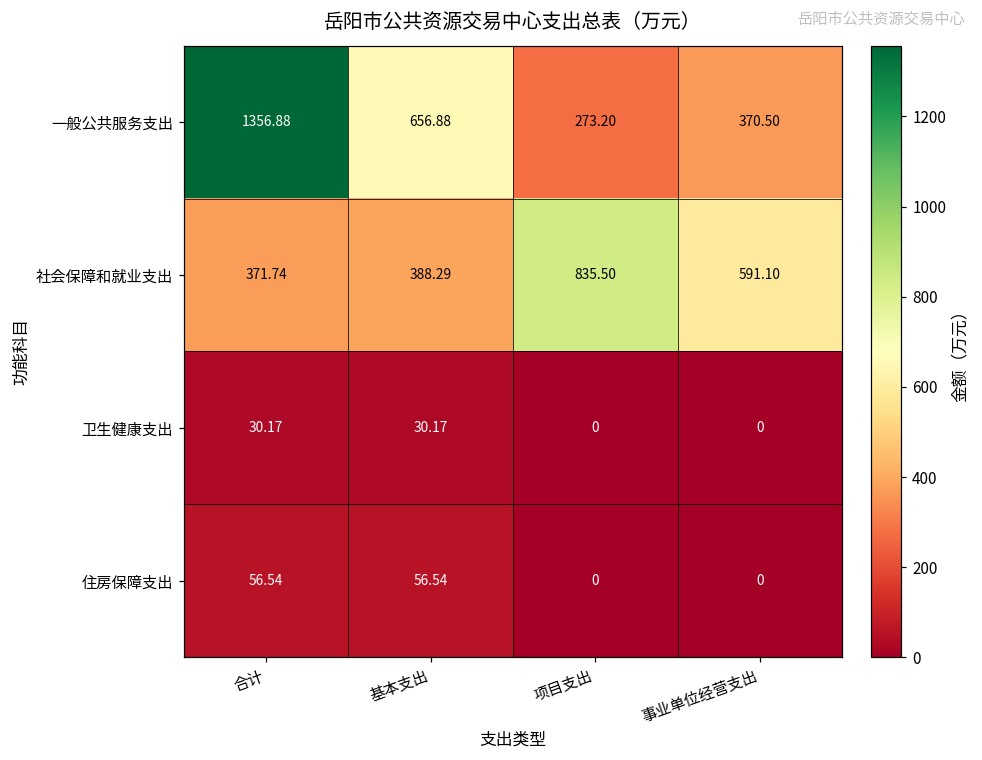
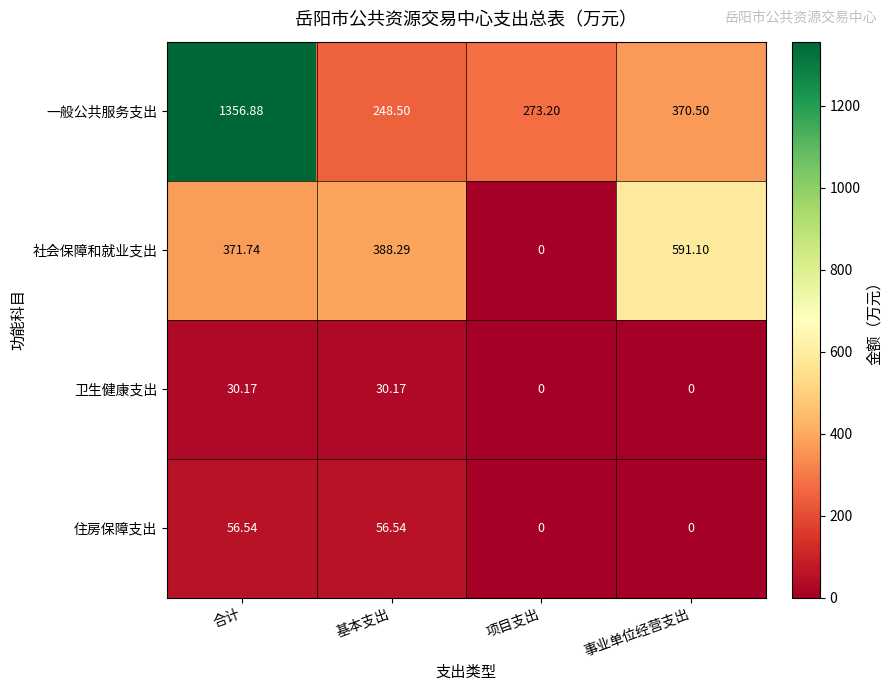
一般公共服务支出, 基本支出: 656.88 -> 248.50
社会保障和就业支出, 项目支出: 835.50 -> 0
